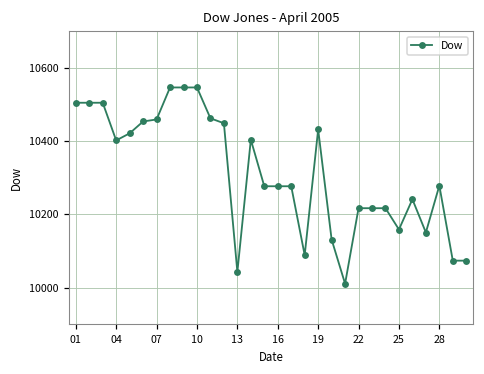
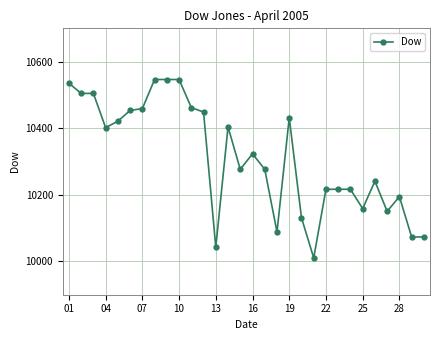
01: 10500 -> 10540
16: 10280 -> 10320
28: 10280 -> 10190
